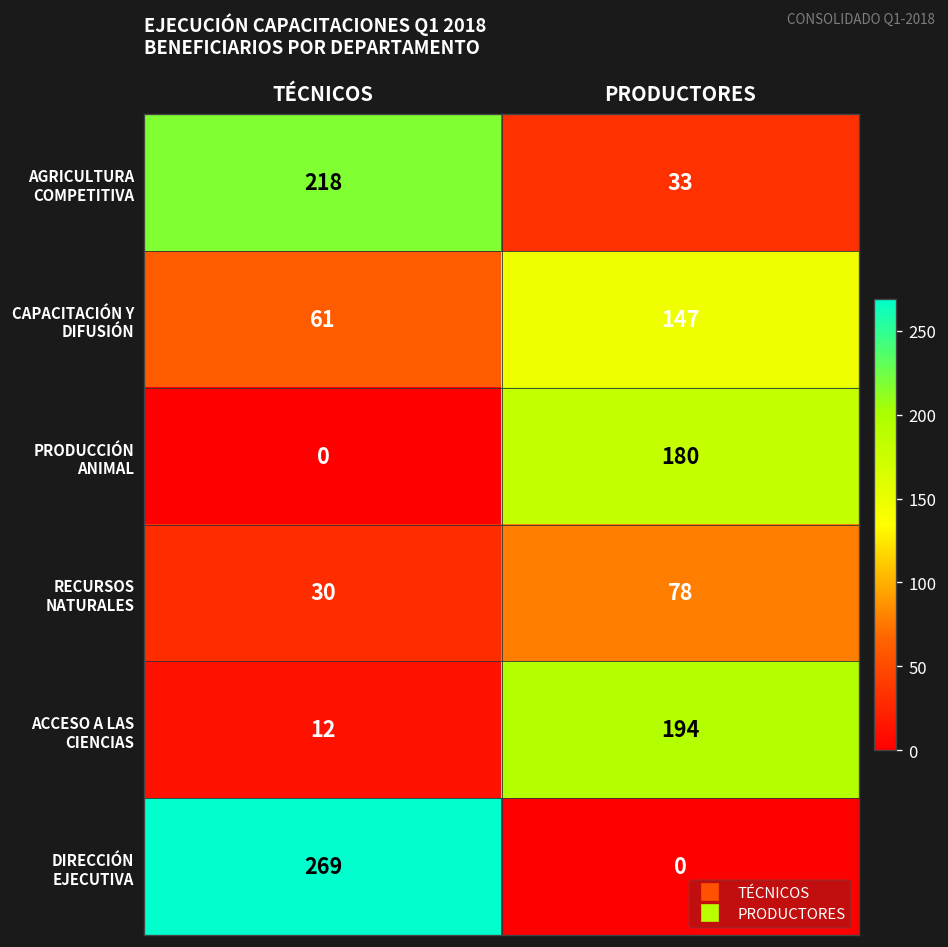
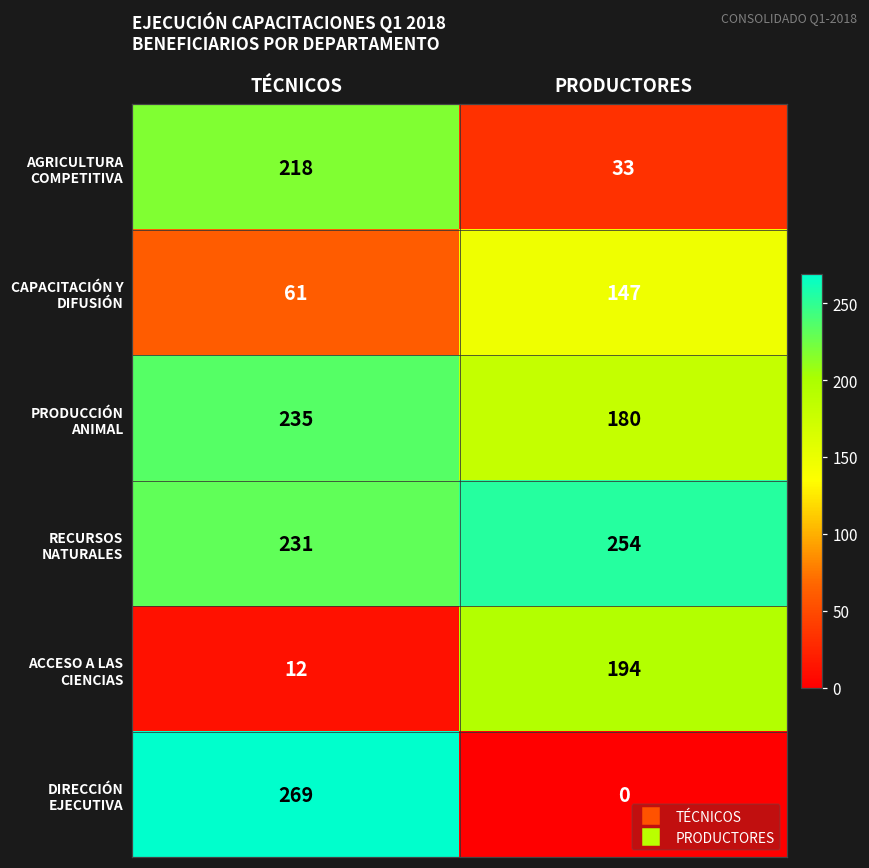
PRODUCCIÓN ANIMAL, TÉCNICOS: 0 -> 235
RECURSOS NATURALES, TÉCNICOS: 30 -> 231
RECURSOS NATURALES, PRODUCTORES: 78 -> 254
